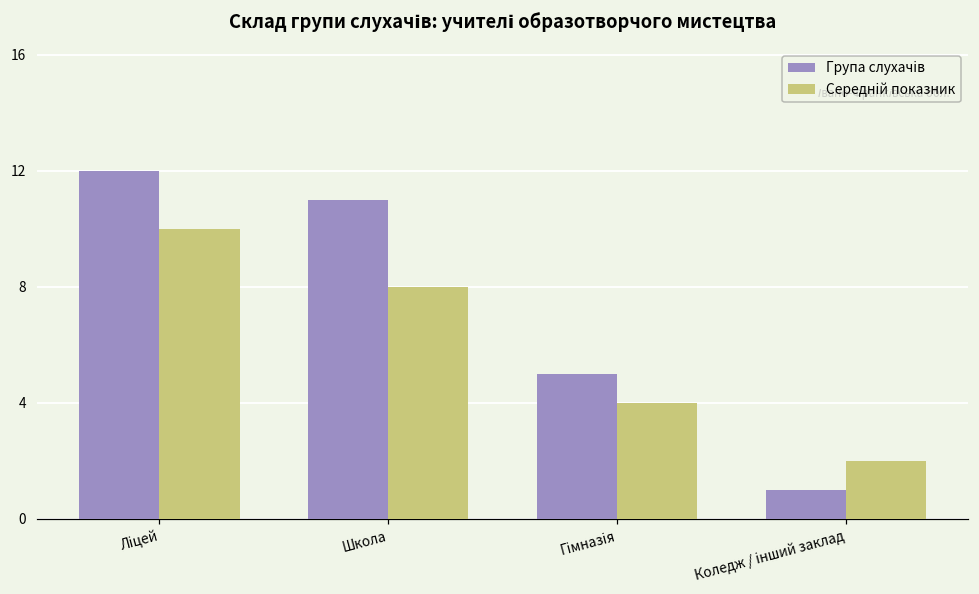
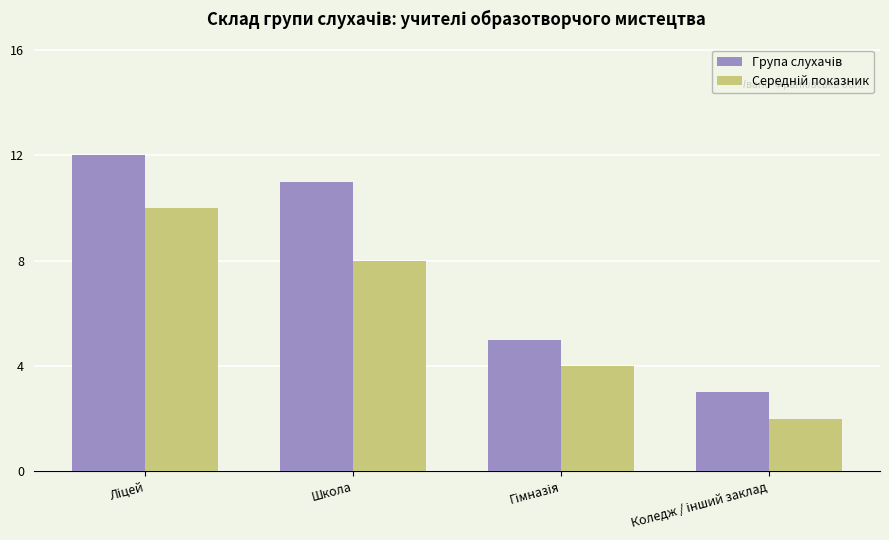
Група слухачів, Коледж / інший заклад: 1 -> 3
